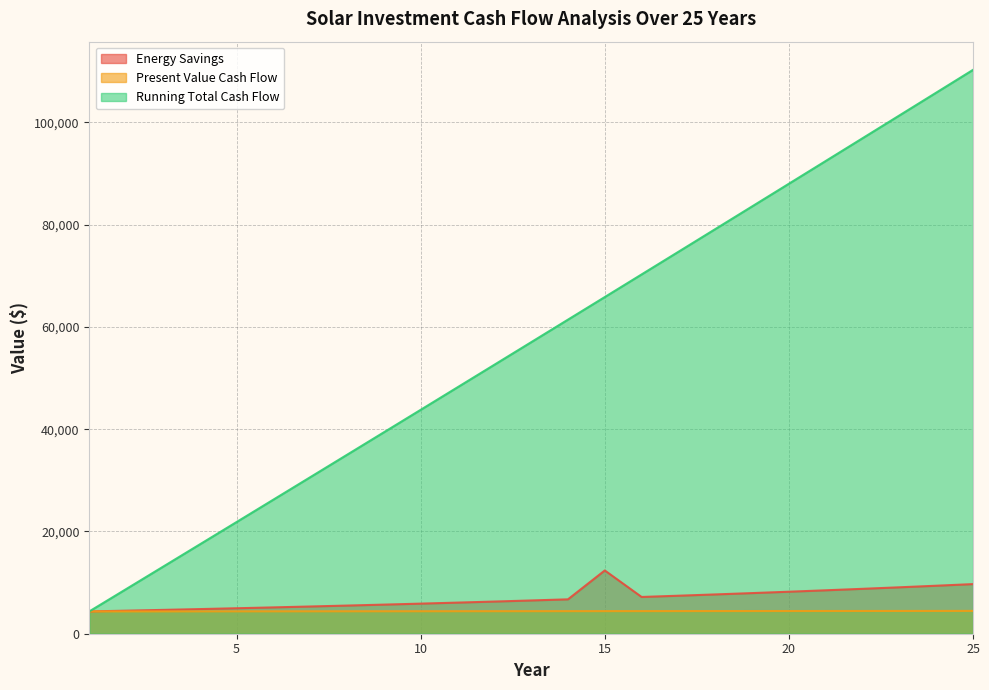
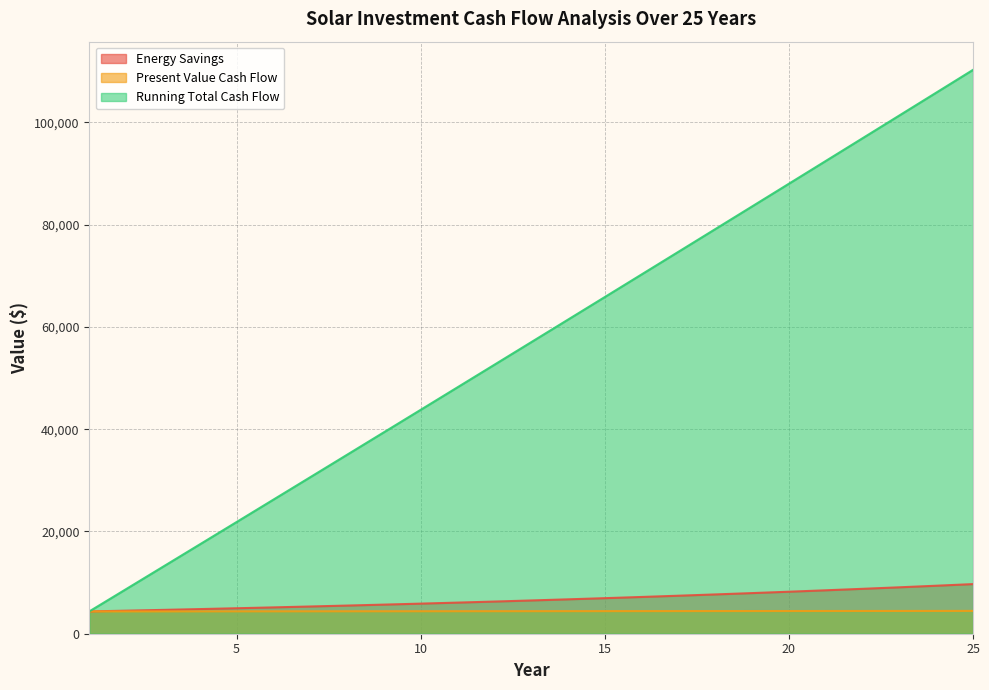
Energy Savings, 15: 12,000 -> 7,000
